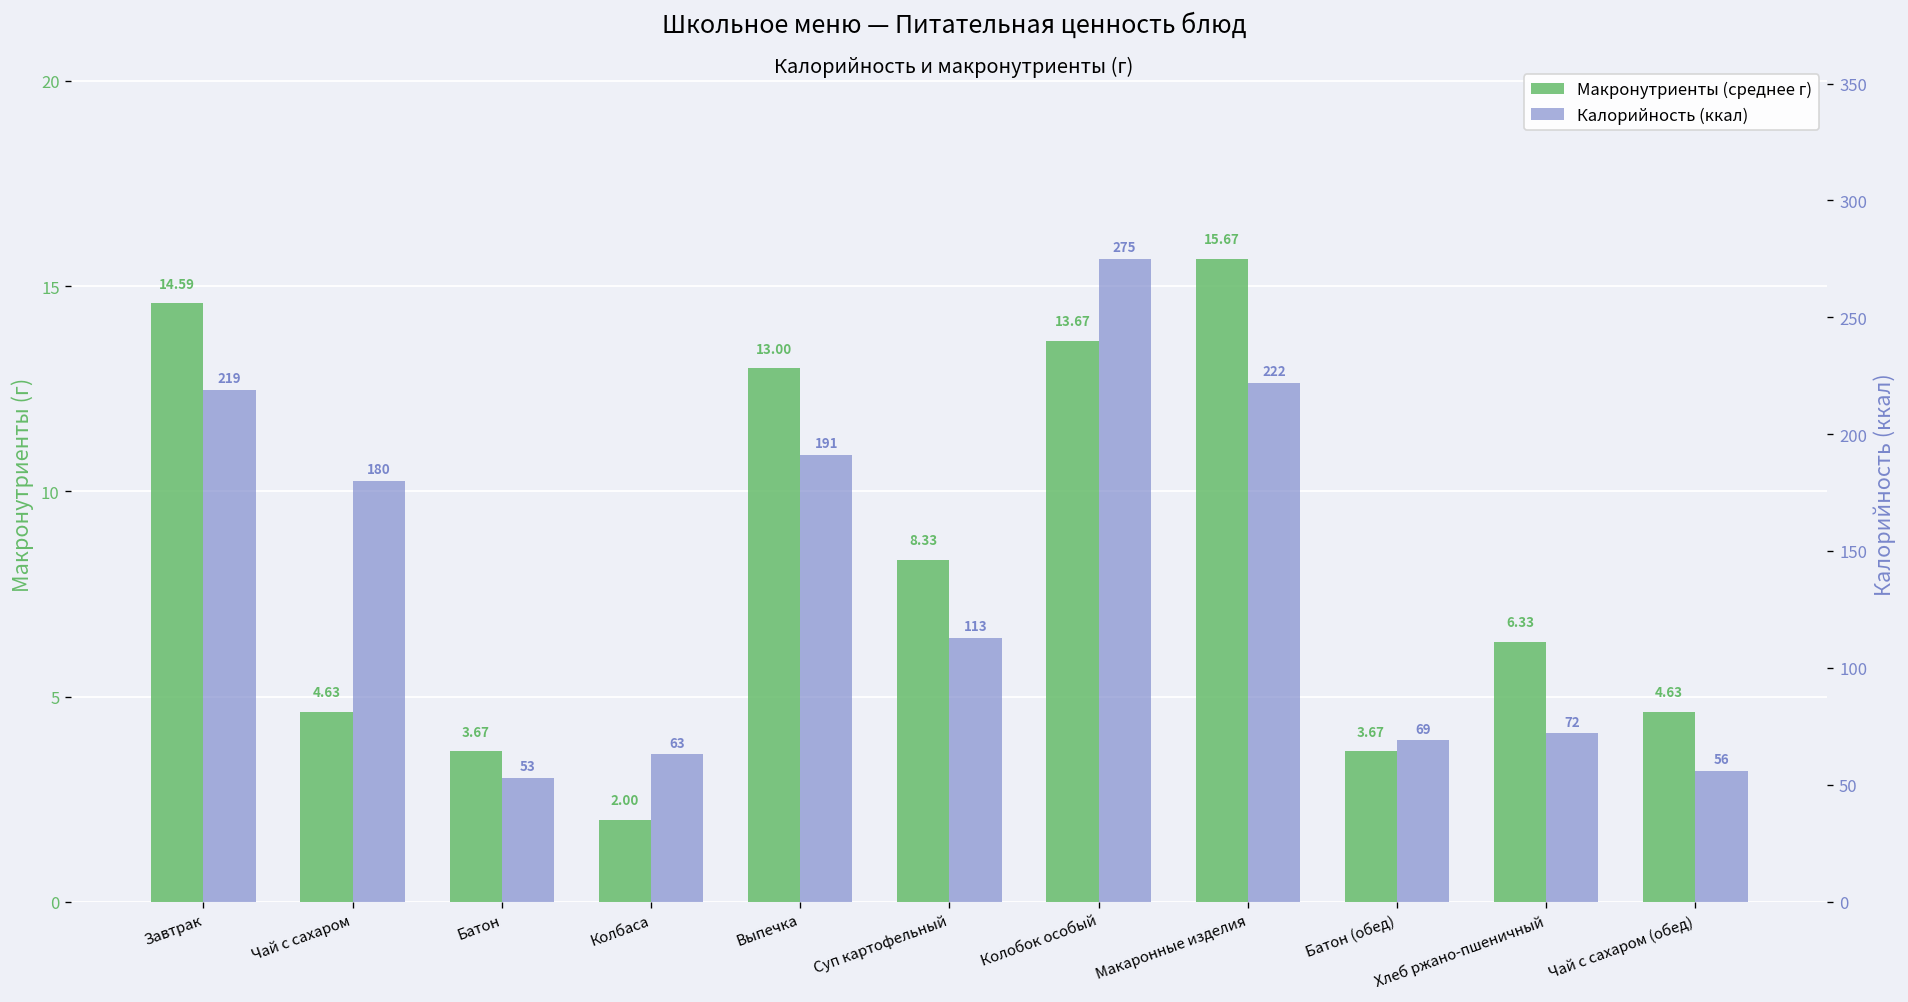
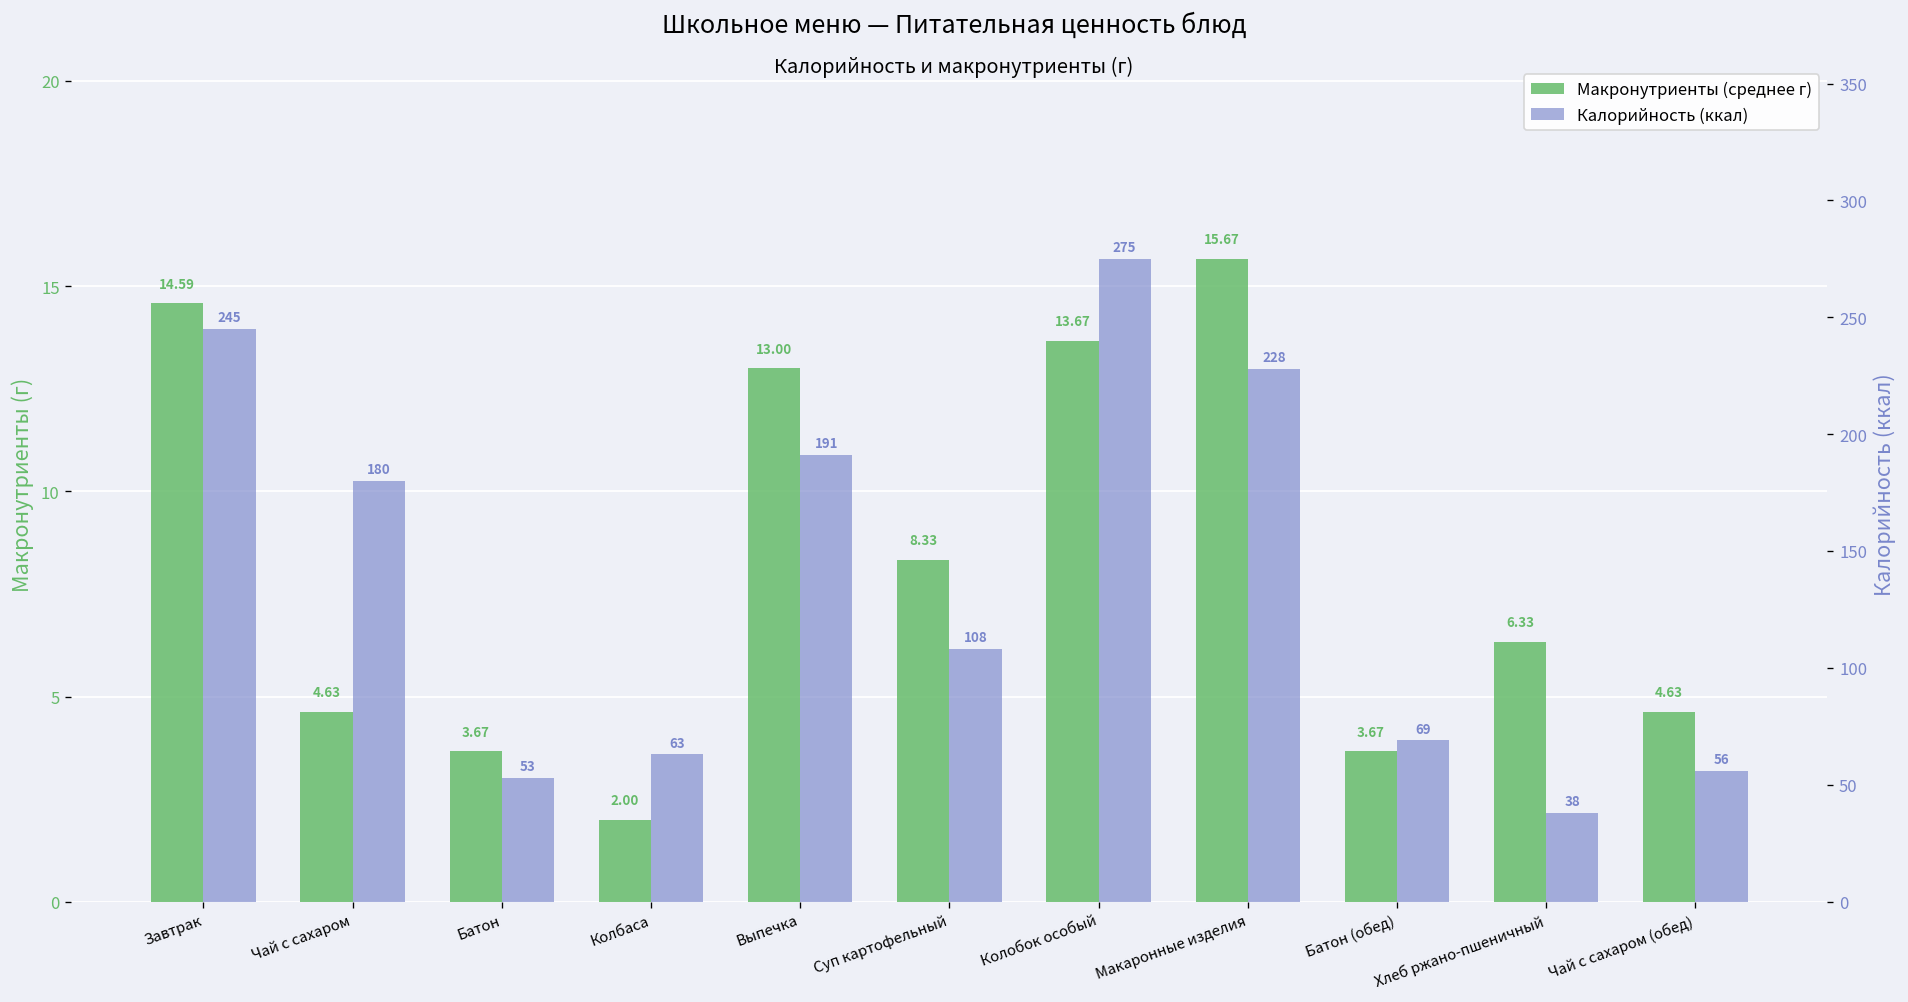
Калорийность (ккал), Завтрак: 219 -> 245
Калорийность (ккал), Суп картофельный: 113 -> 108
Калорийность (ккал), Макаронные изделия: 222 -> 228
Калорийность (ккал), Хлеб ржано-пшеничный: 72 -> 38
